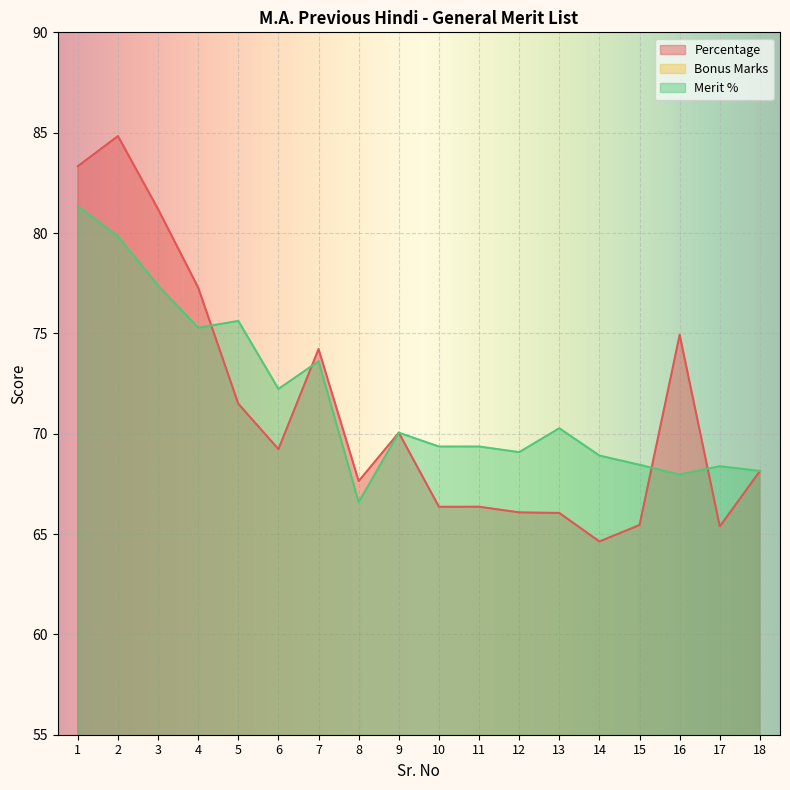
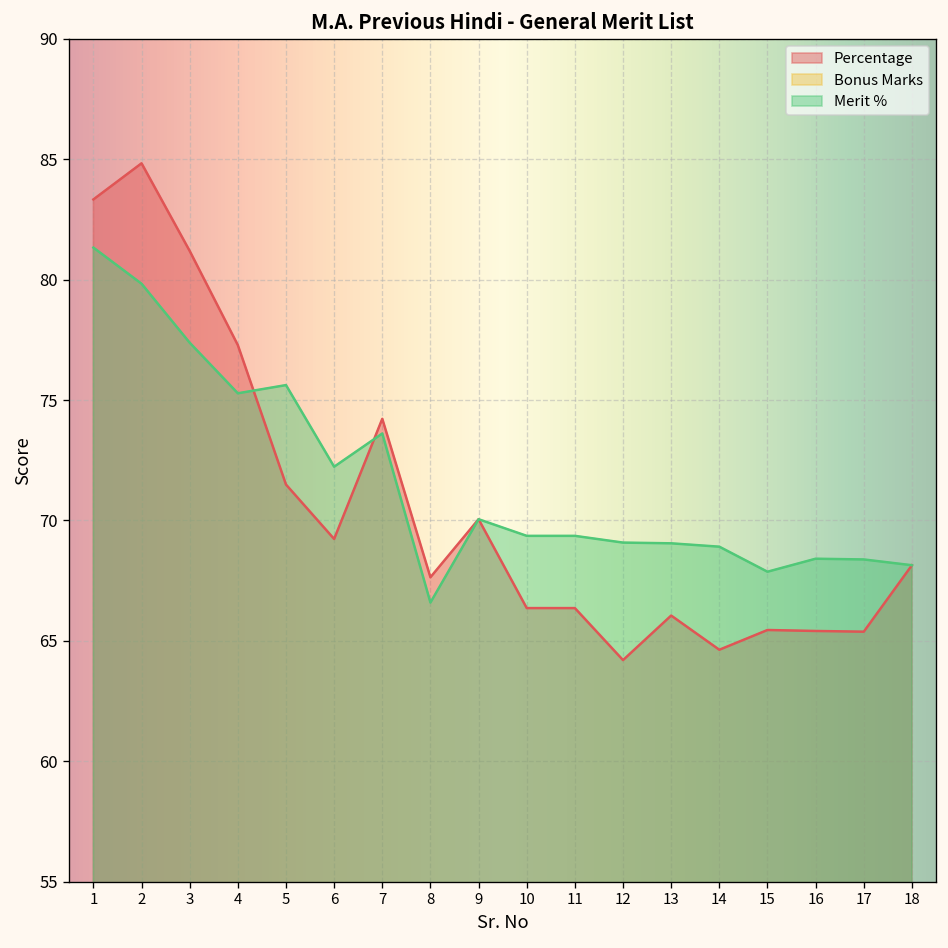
Percentage, 12: 66.1 -> 64.2
Merit %, 13: 70.3 -> 69.1
Merit %, 15: 68.5 -> 67.9
Percentage, 16: 74.9 -> 65.4
Merit %, 16: 68.0 -> 68.4
